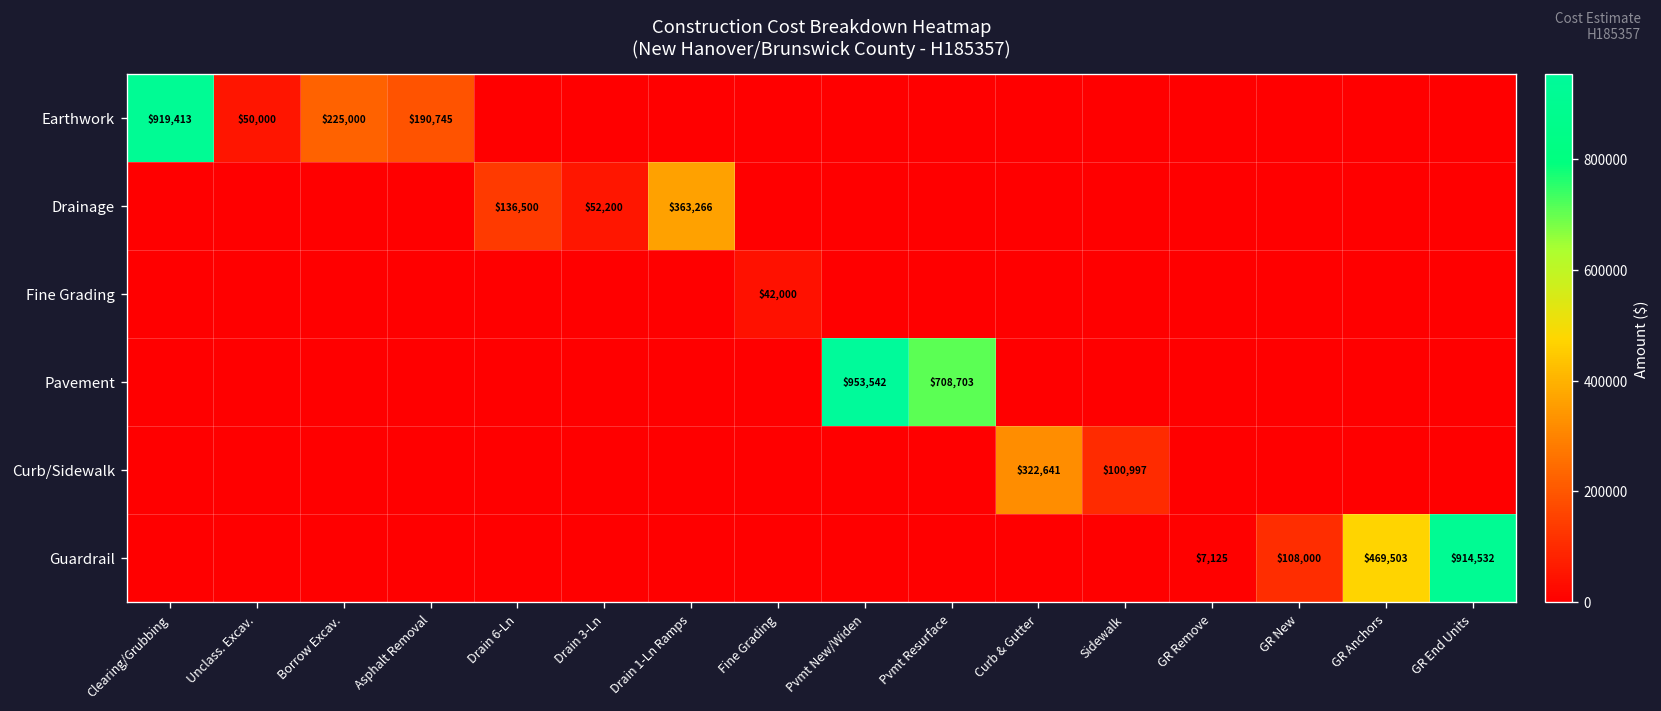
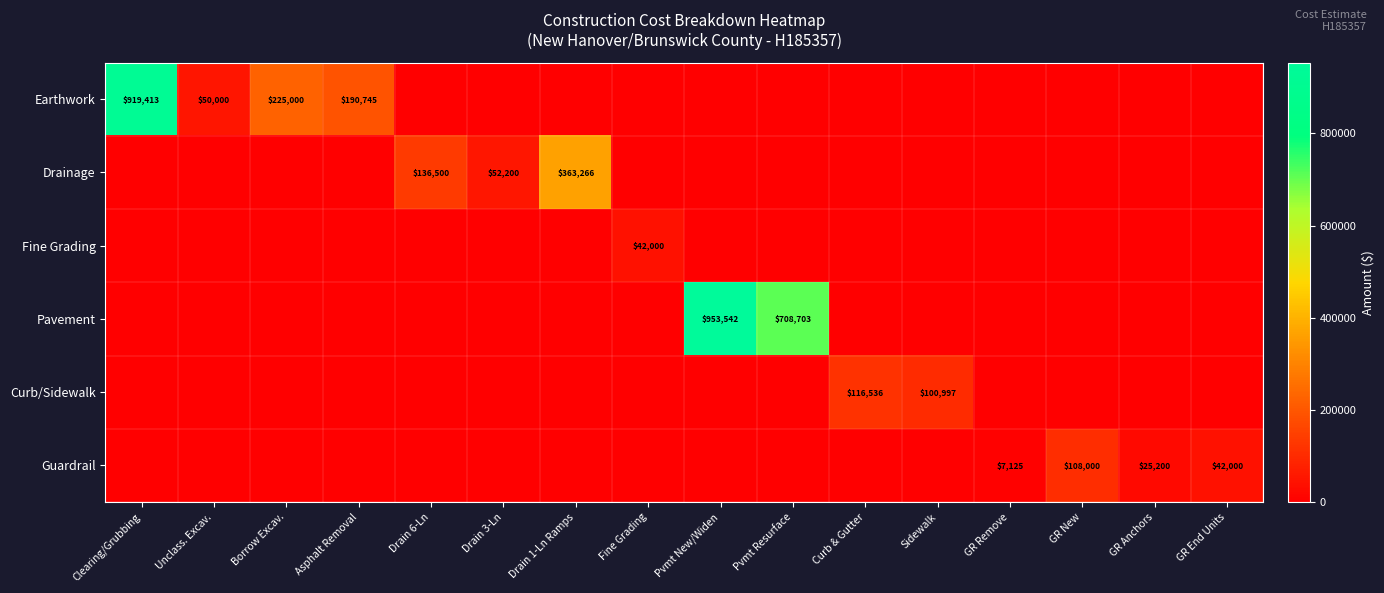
Curb/Sidewalk, Curb & Gutter: $322,641 -> $116,536
Guardrail, GR Anchors: $469,503 -> $25,200
Guardrail, GR End Units: $914,532 -> $42,000
